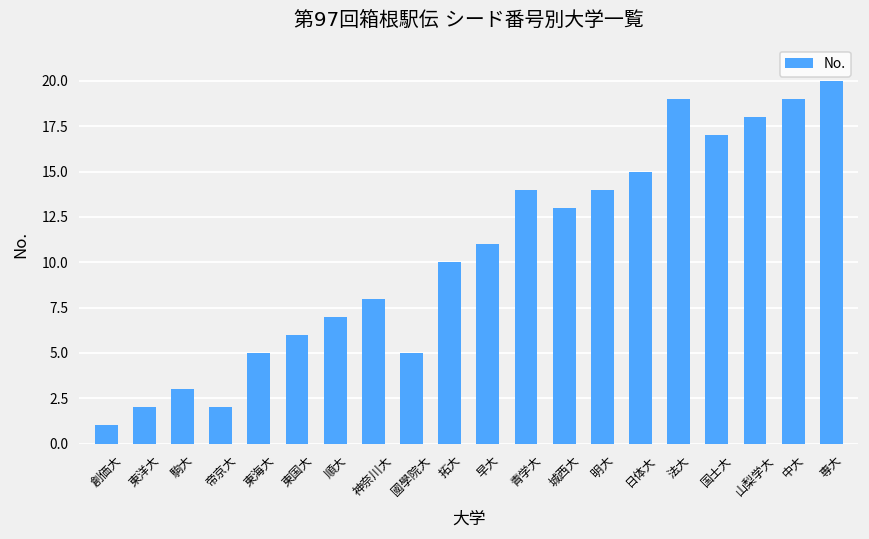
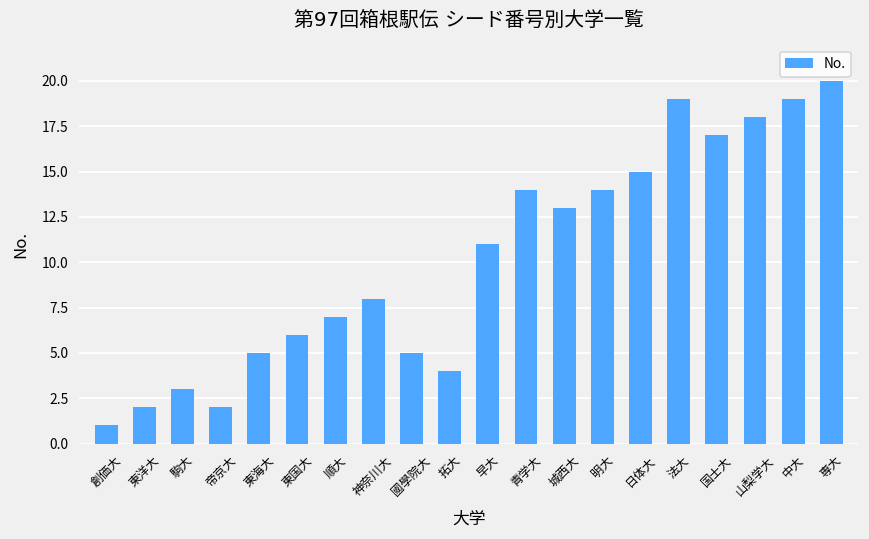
拓大: 10 -> 4
